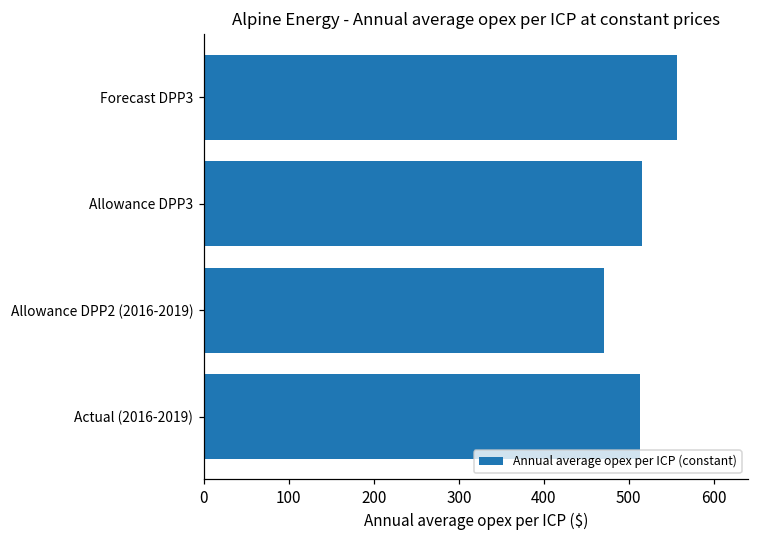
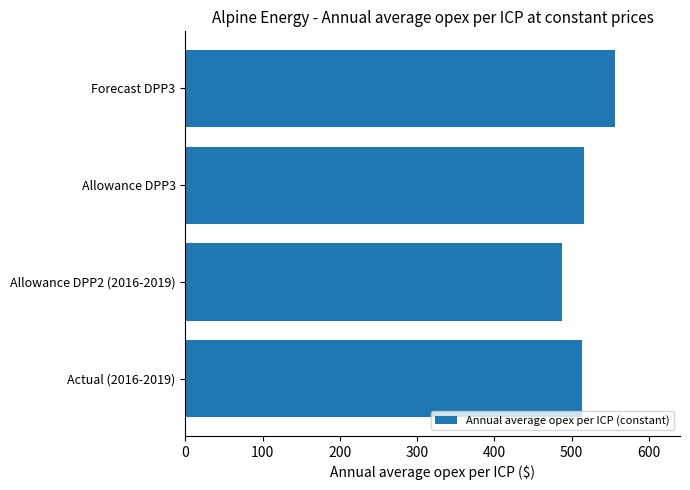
Allowance DPP2 (2016-2019): 470 -> 490
